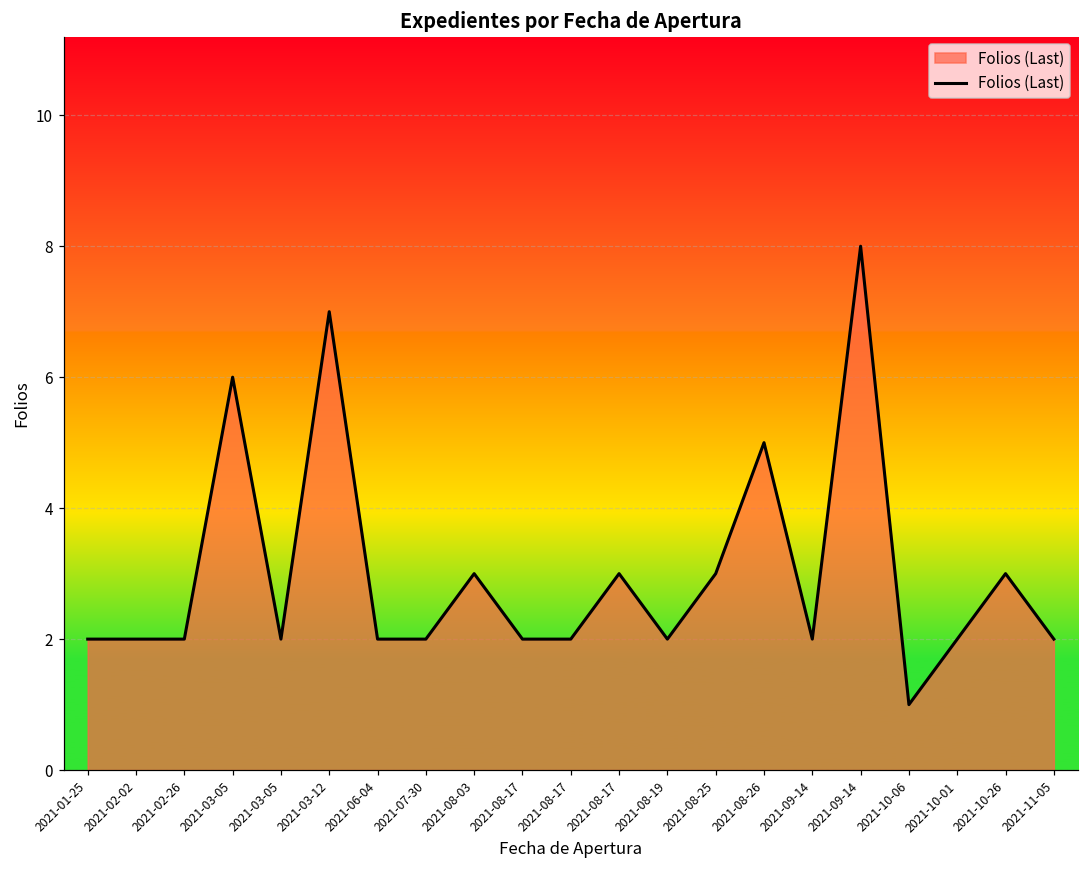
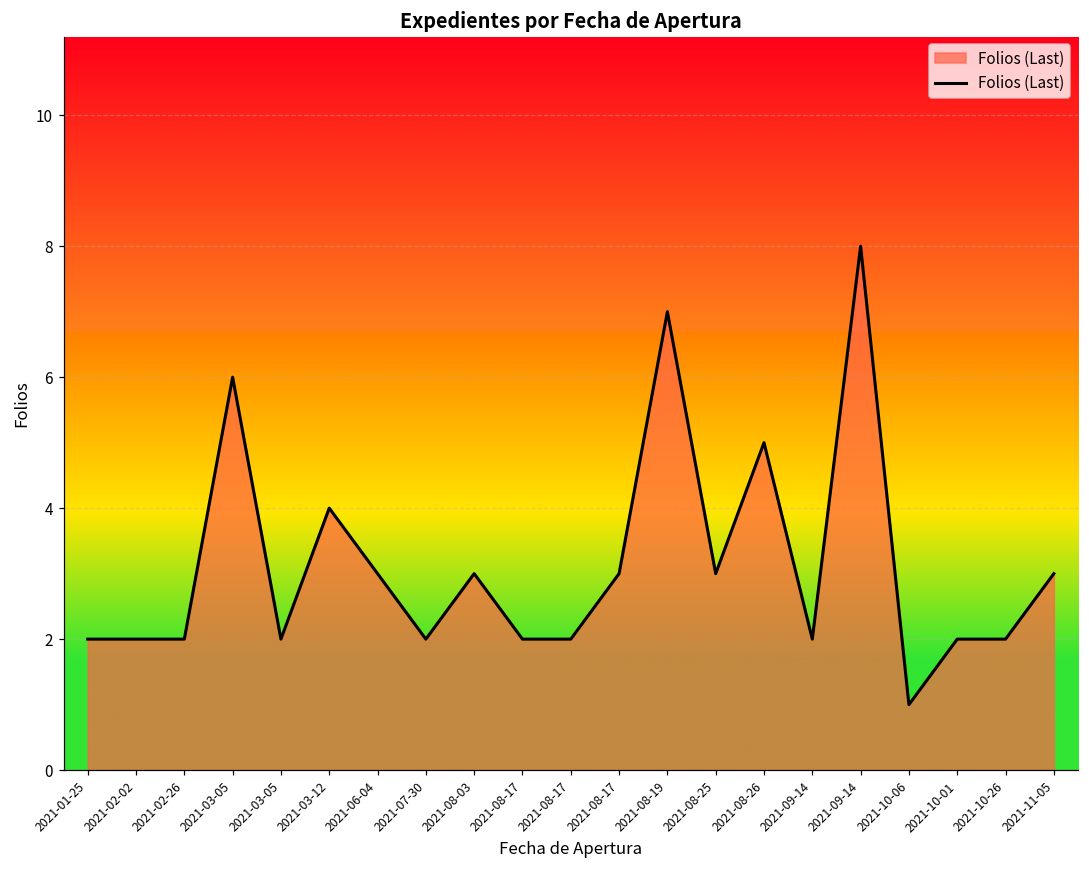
2021-03-12: 7 -> 4
2021-06-04: 2 -> 3
2021-08-19: 2 -> 7
2021-10-26: 3 -> 2
2021-11-05: 2 -> 3
